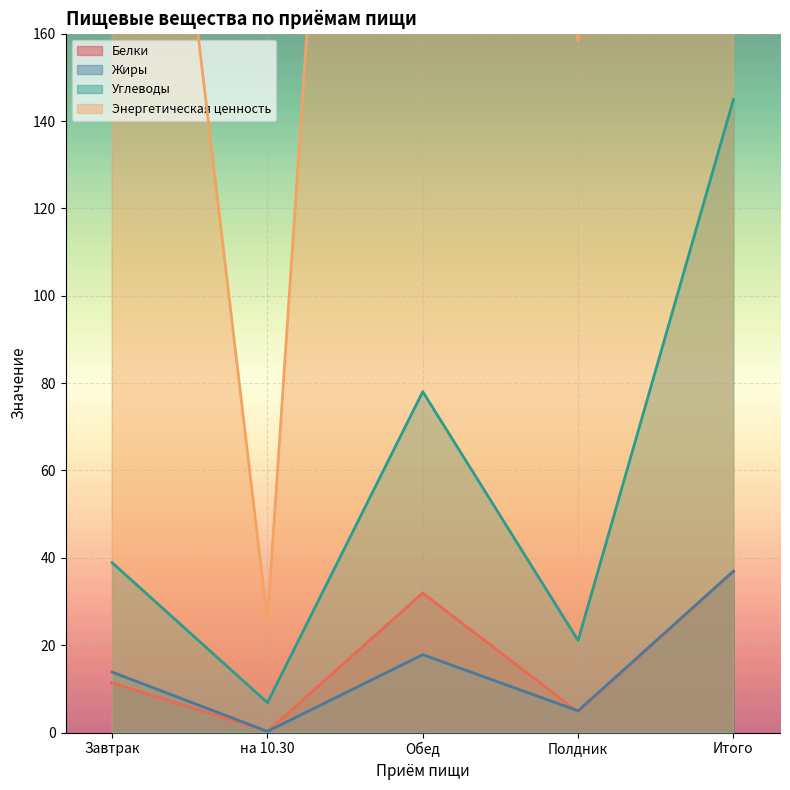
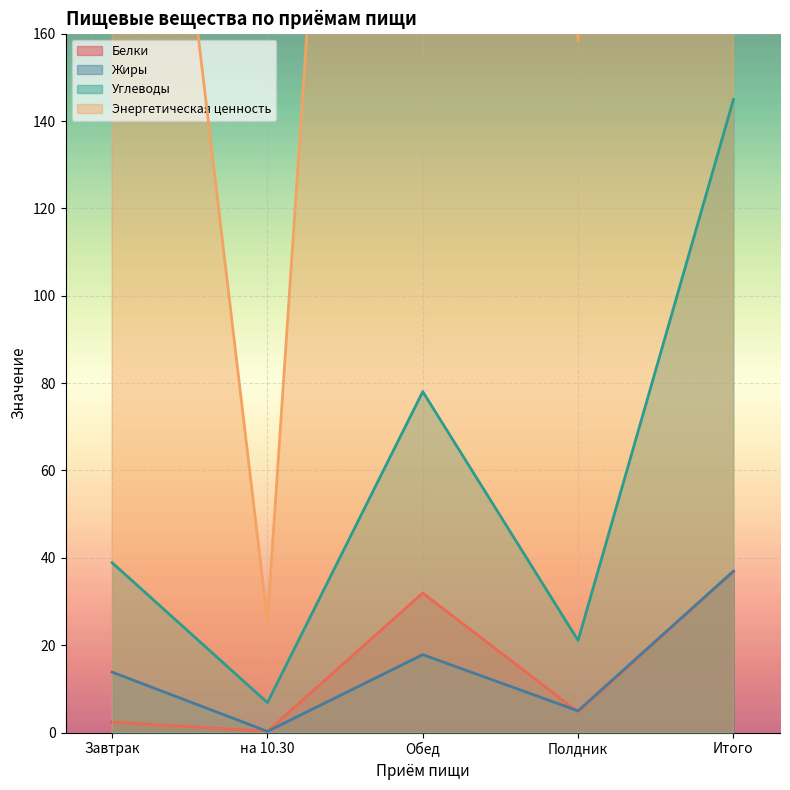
Белки, Завтрак: 11 -> 2
